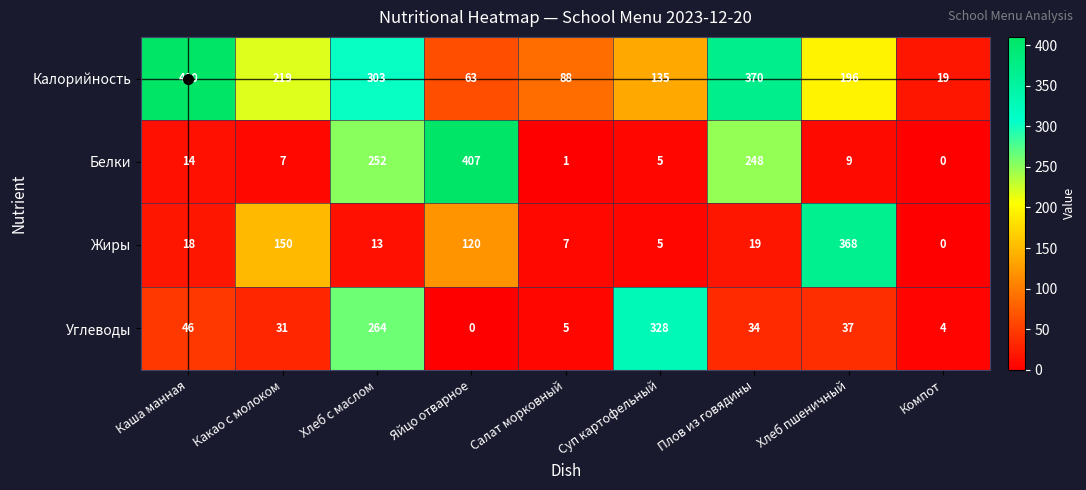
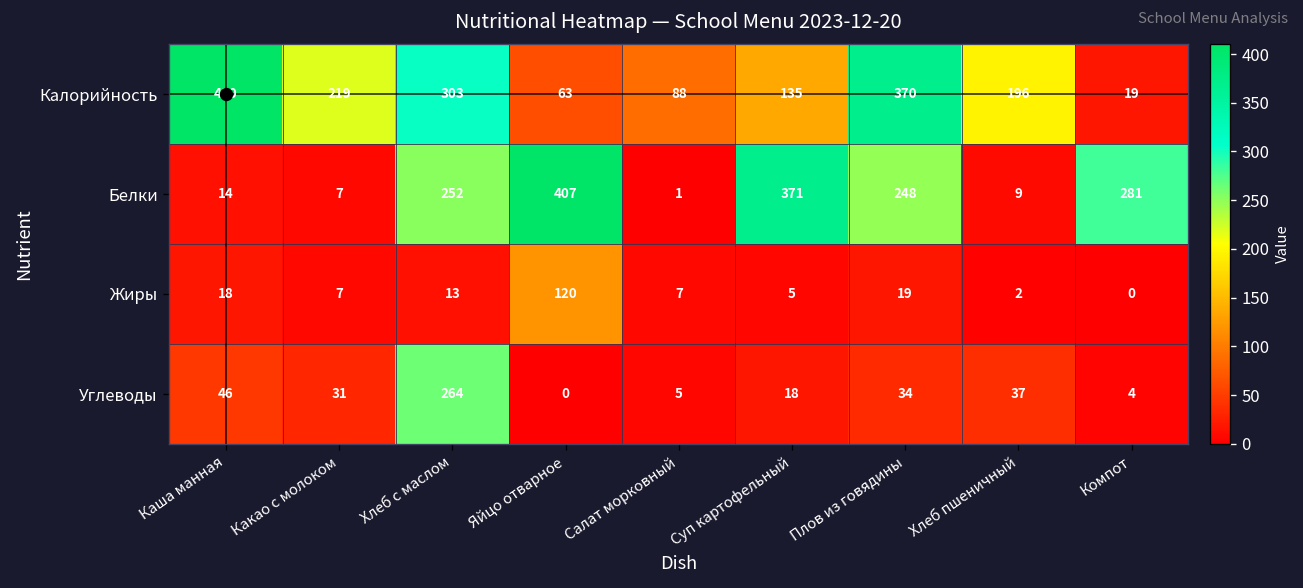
Белки, Суп картофельный: 5 -> 371
Белки, Компот: 0 -> 281
Жиры, Какао с молоком: 150 -> 7
Жиры, Хлеб пшеничный: 368 -> 2
Углеводы, Суп картофельный: 328 -> 18
